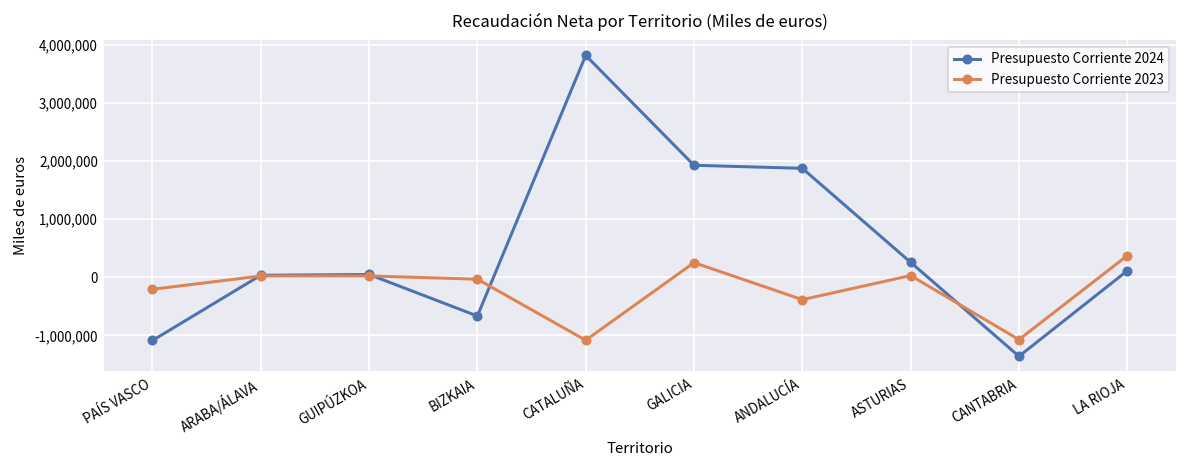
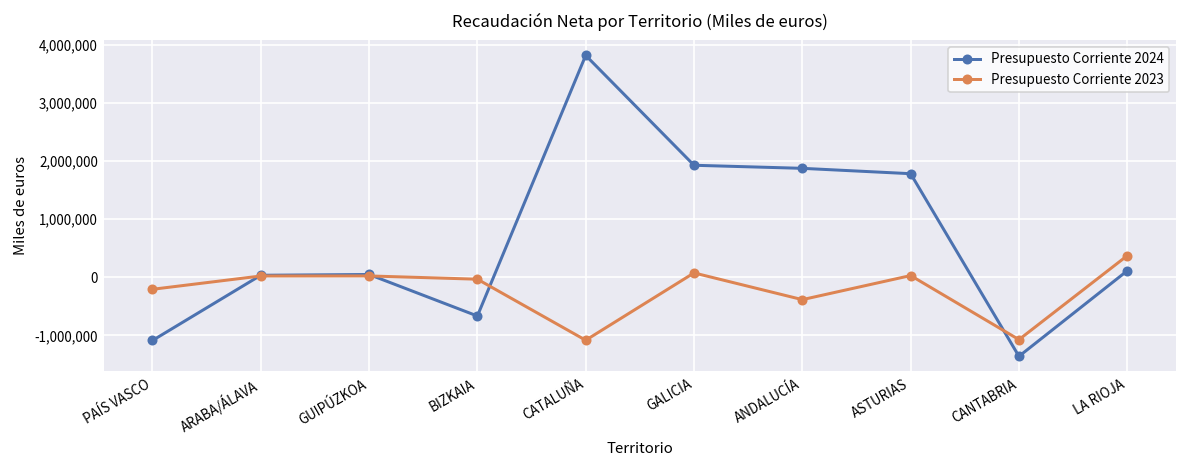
Presupuesto Corriente 2023, GALICIA: 300,000 -> 100,000
Presupuesto Corriente 2024, ASTURIAS: 300,000 -> 1,800,000
